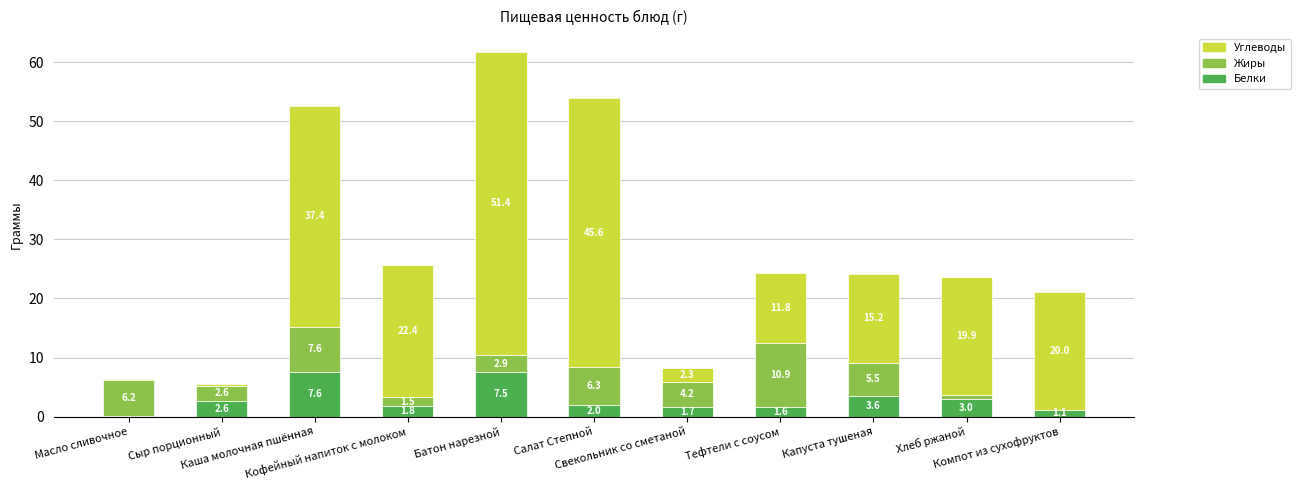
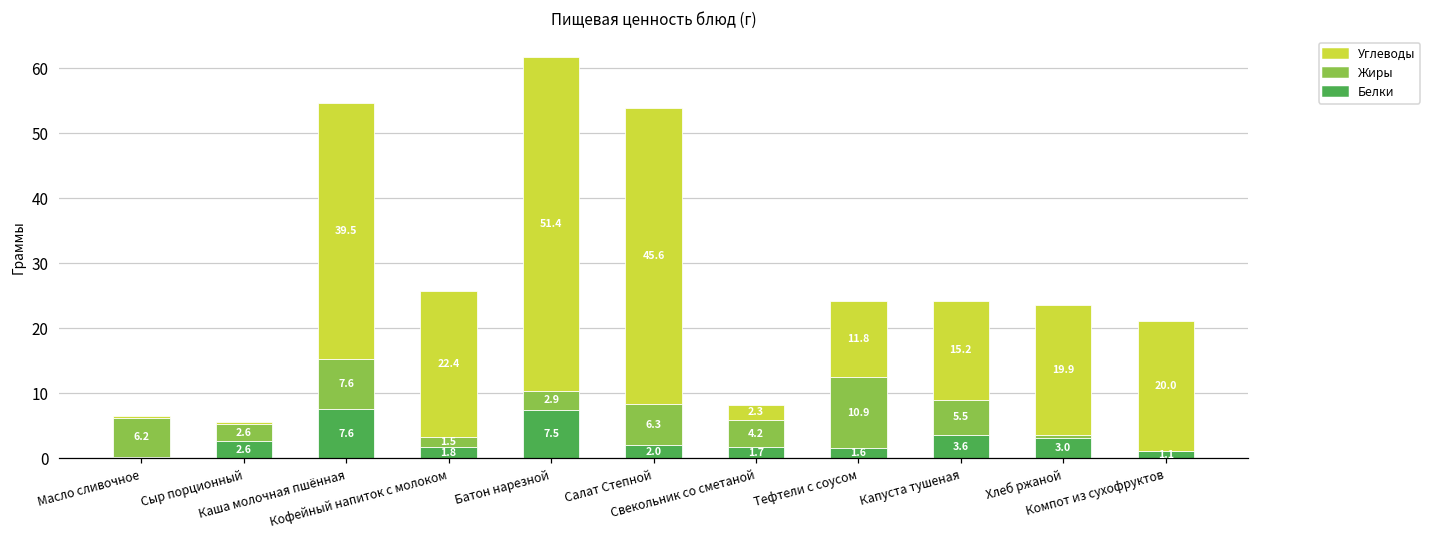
Углеводы, Каша молочная пшённая: 37.4 -> 39.5
